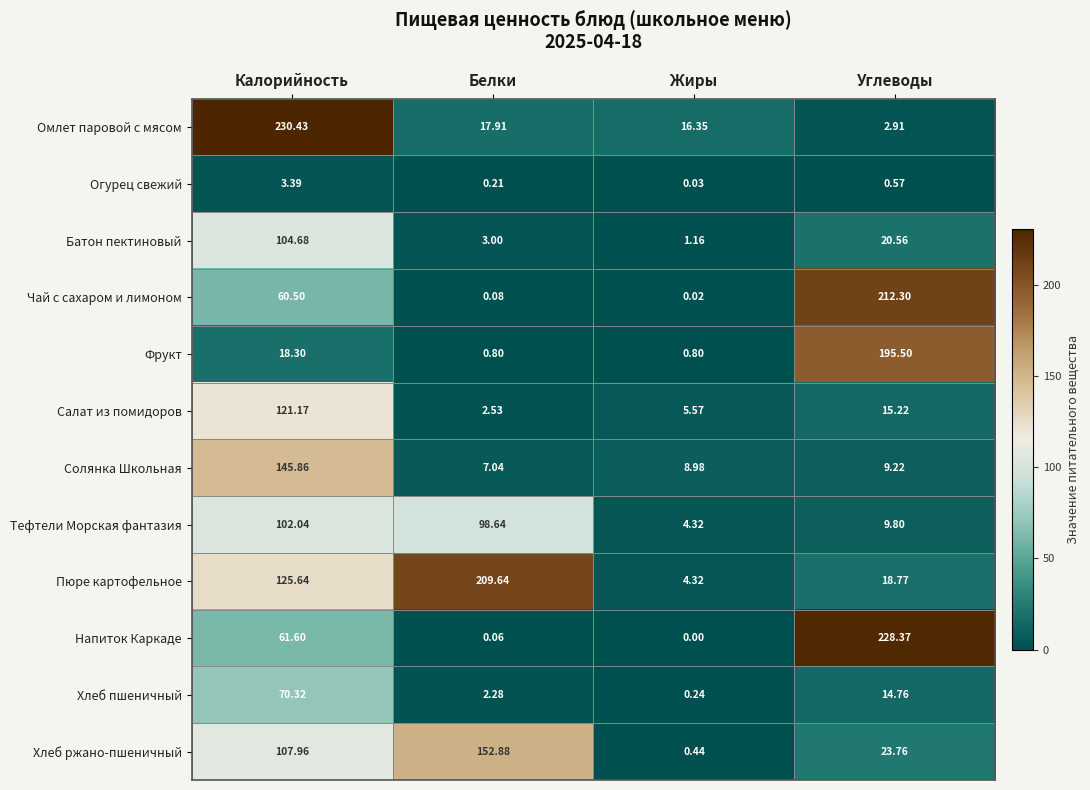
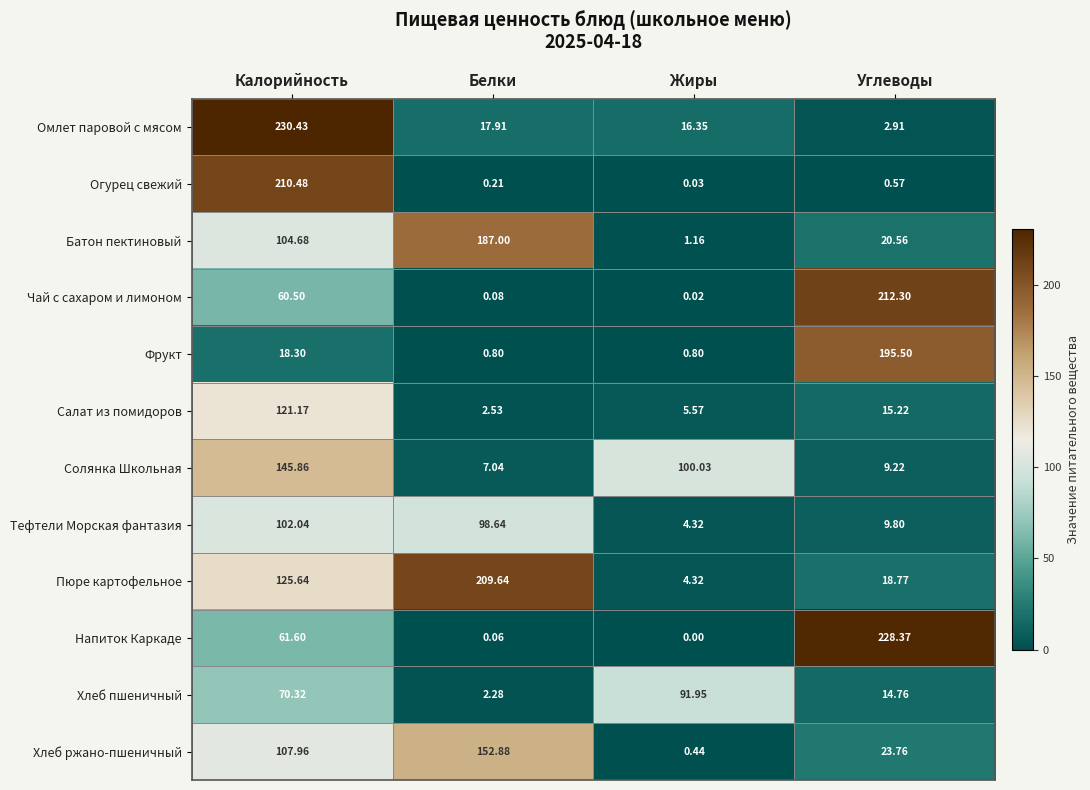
Огурец свежий, Калорийность: 3.39 -> 210.48
Батон пектиновый, Белки: 3.00 -> 187.00
Солянка Школьная, Жиры: 8.98 -> 100.03
Хлеб пшеничный, Жиры: 0.24 -> 91.95
